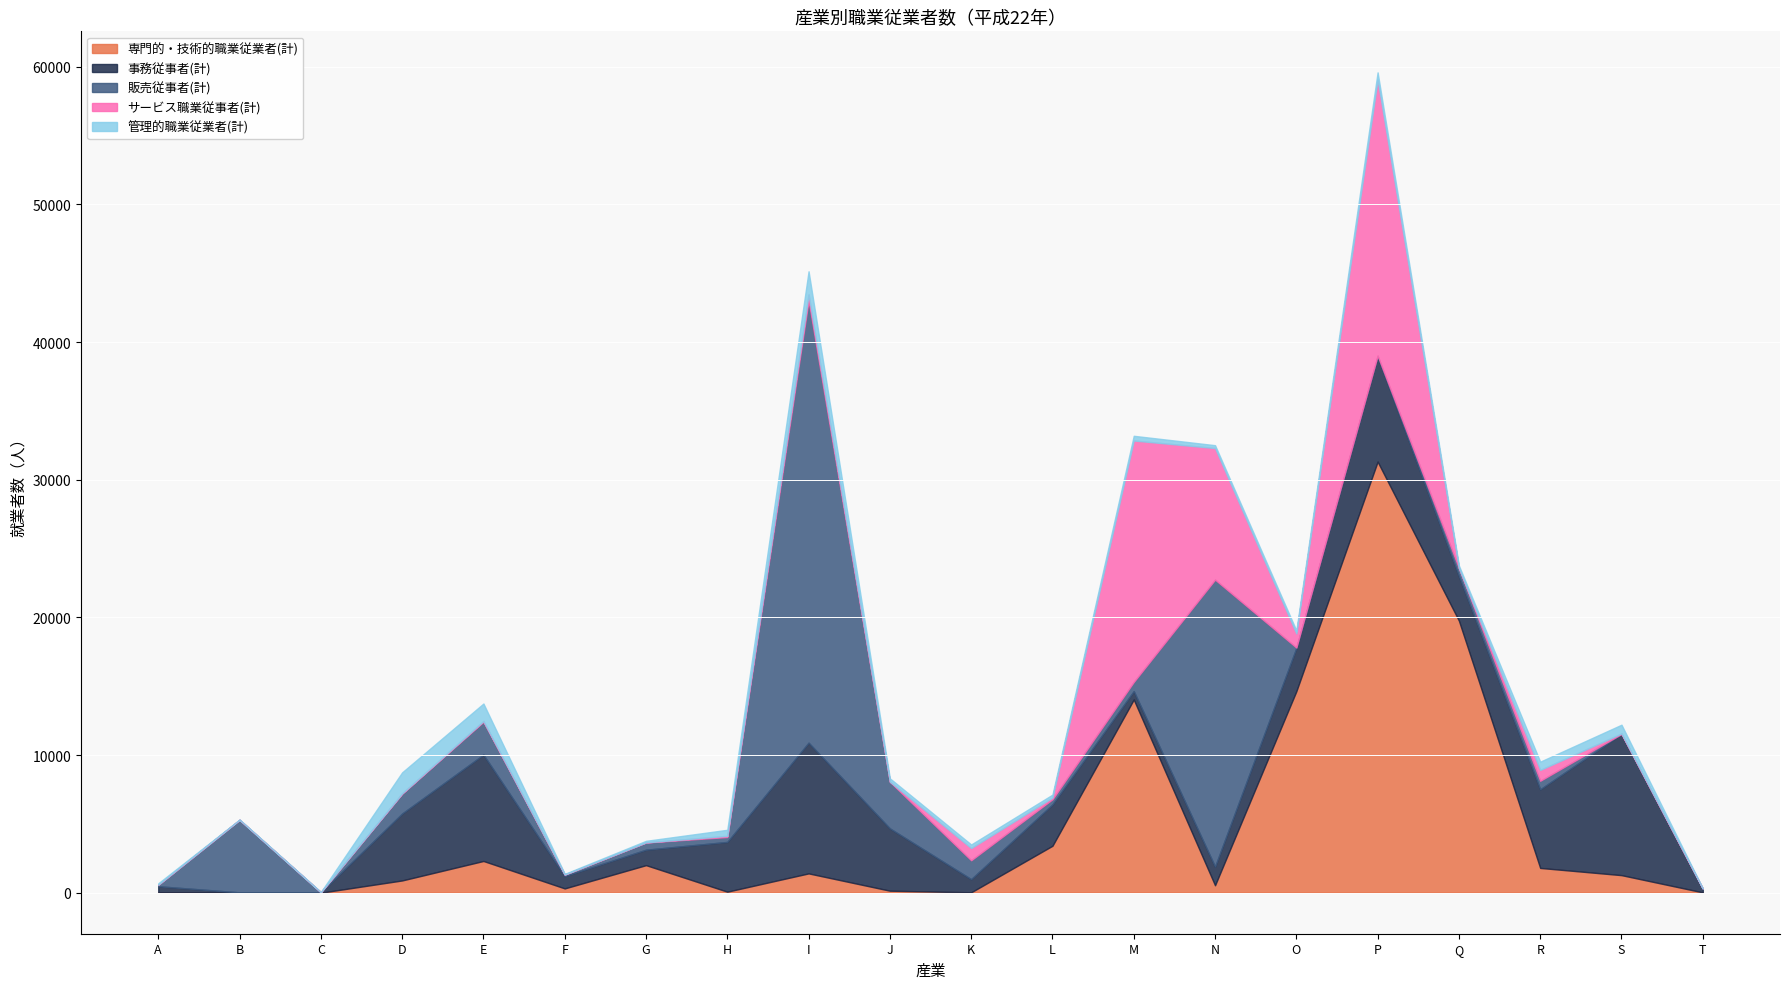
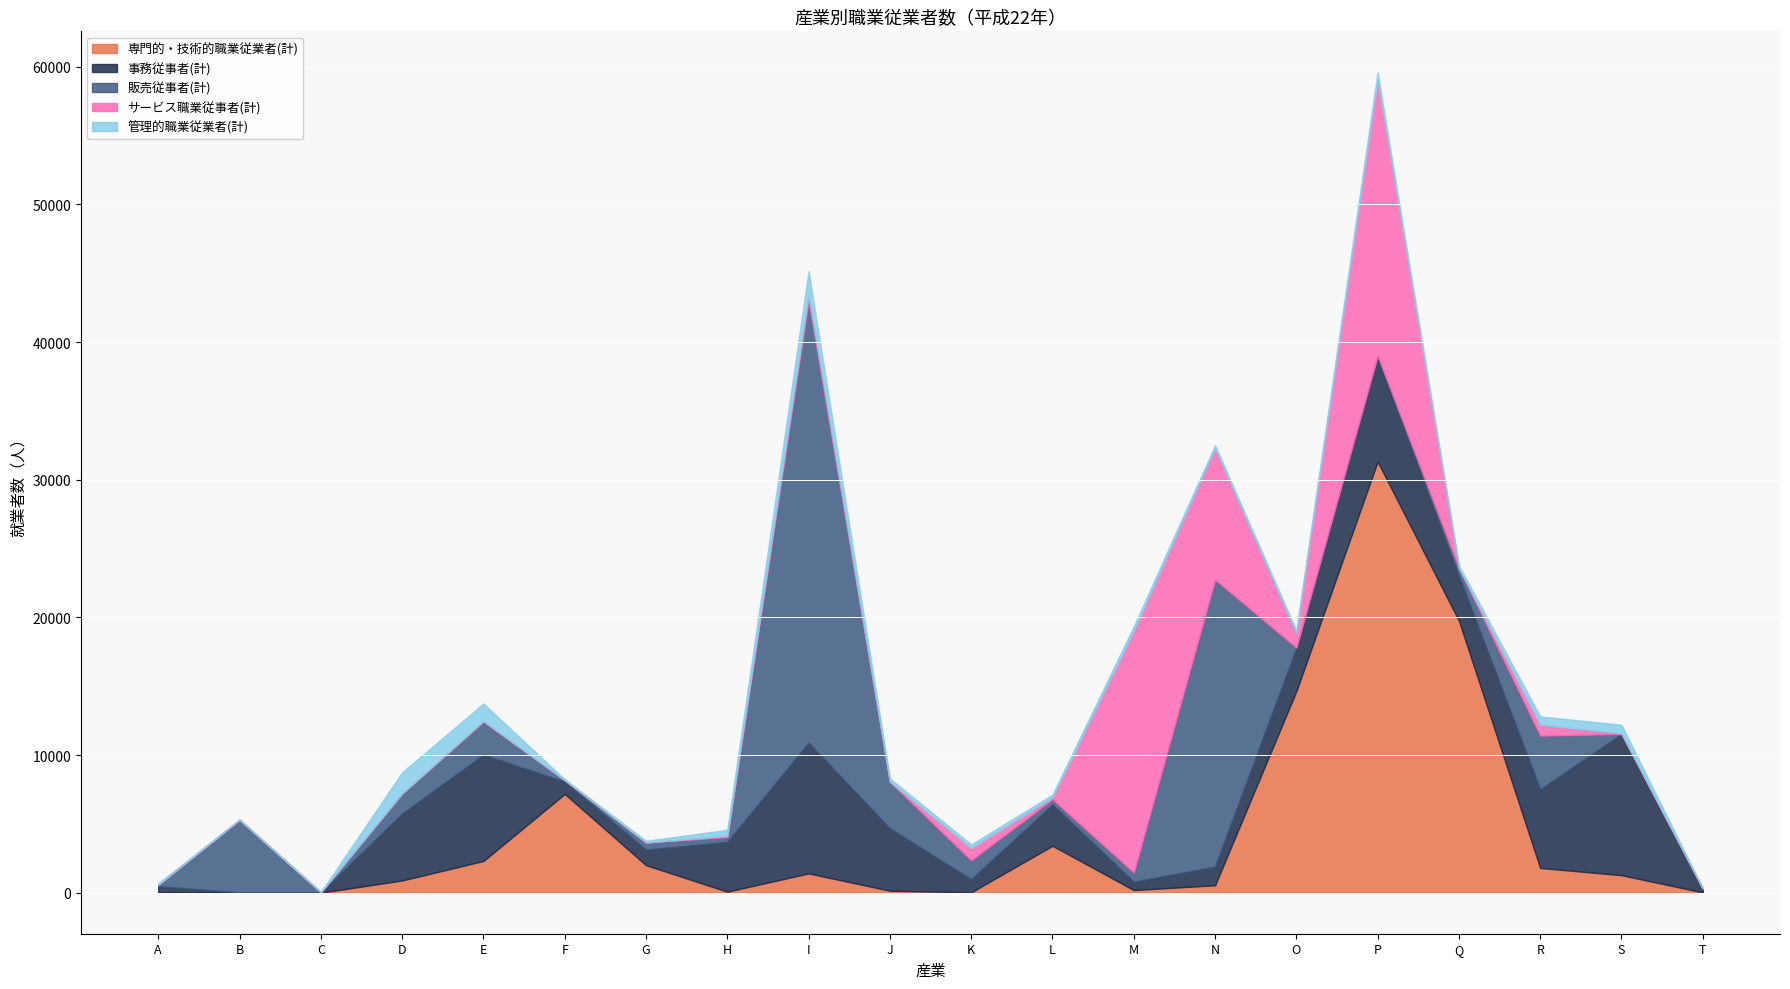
専門的・技術的職業従業者(計), F: 300 -> 7200
専門的・技術的職業従業者(計), M: 14000 -> 200
販売従事者(計), R: 600 -> 3900
